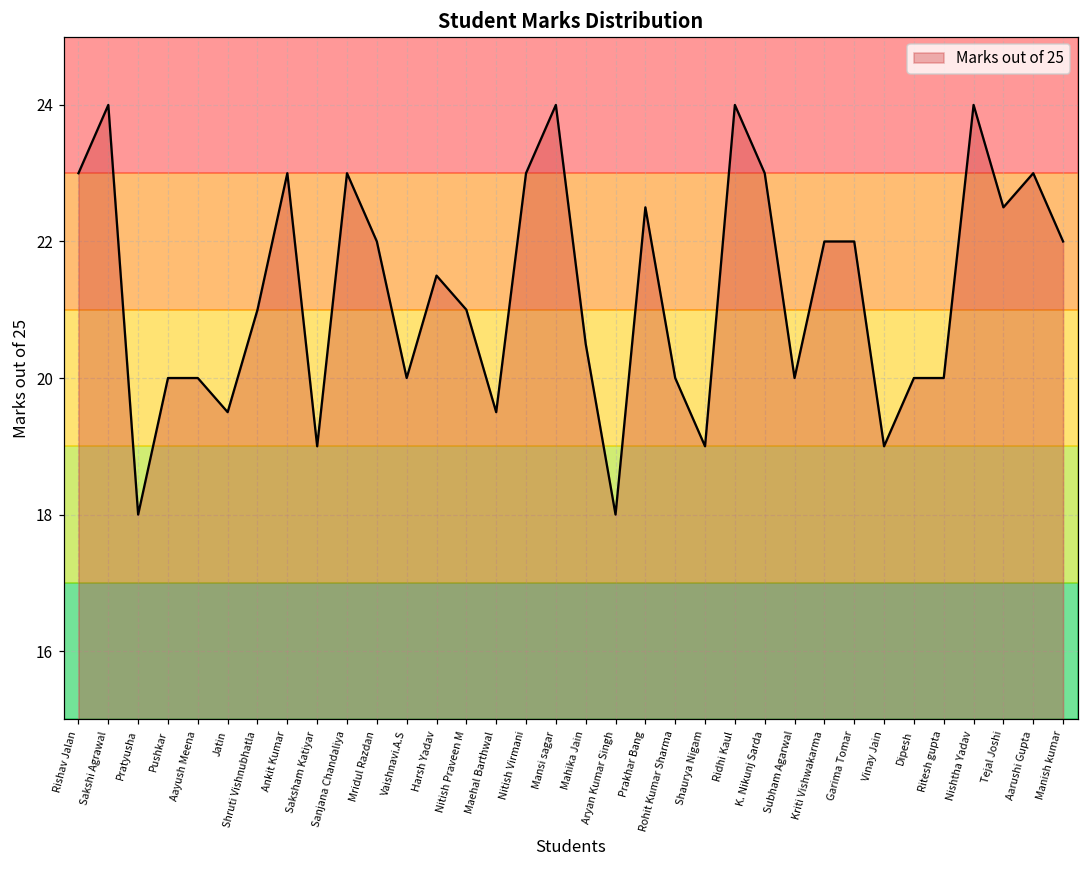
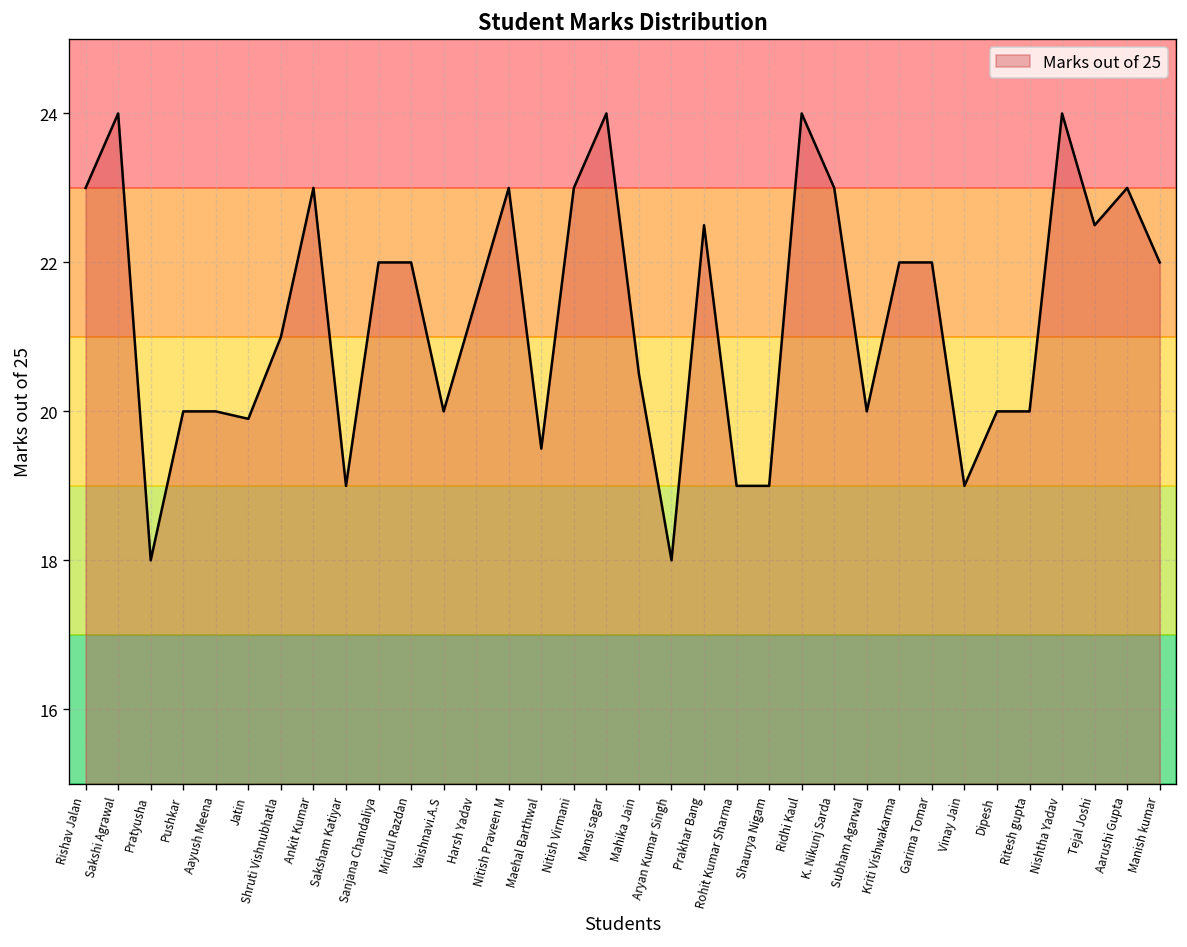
Jatin: 19.5 -> 19.9
Sanjana Chandaliya: 23 -> 22
Nitish Praveen M: 21 -> 23
Rohit Kumar Sharma: 20 -> 19
